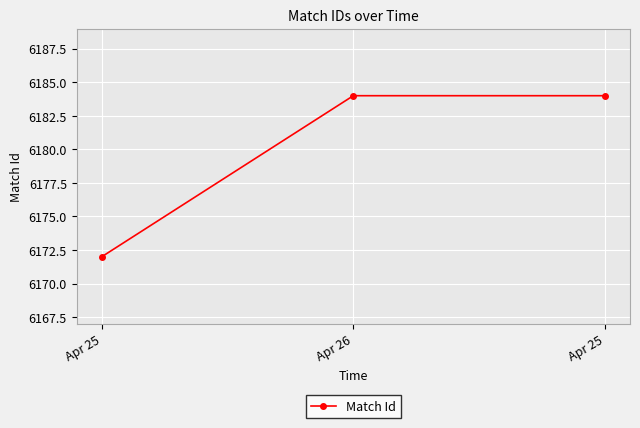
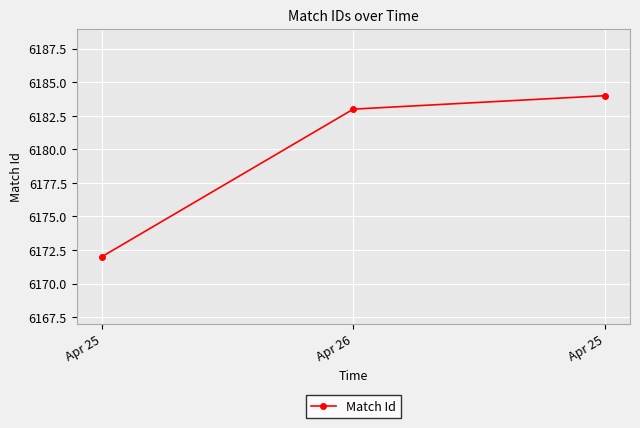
Apr 26: 6184 -> 6183
